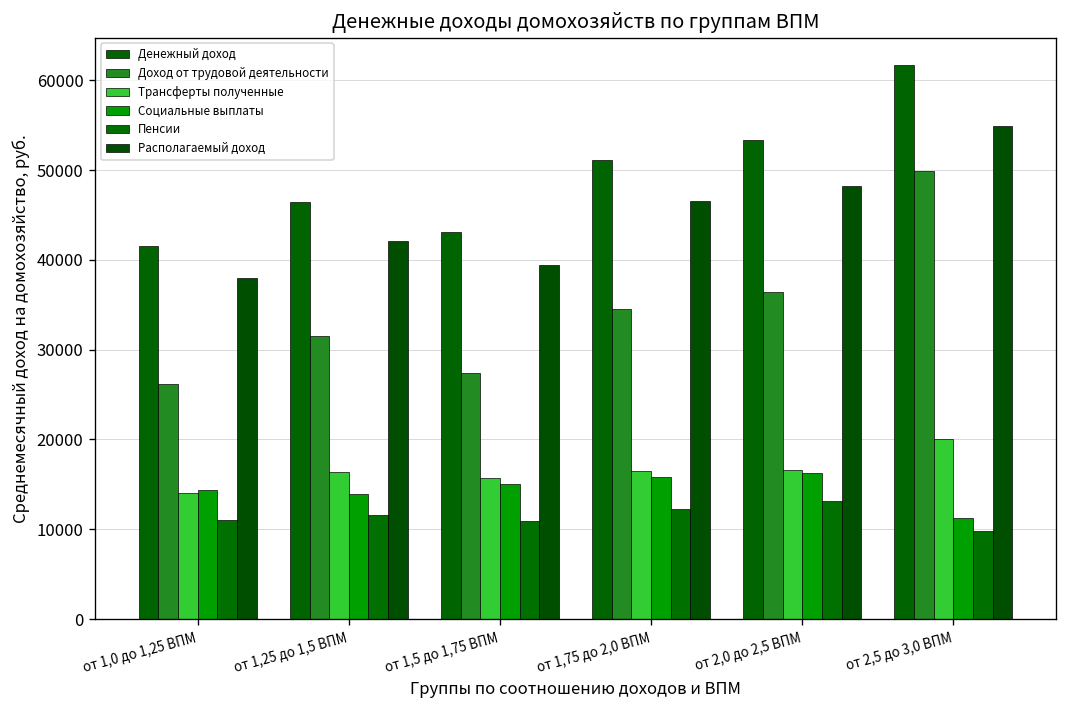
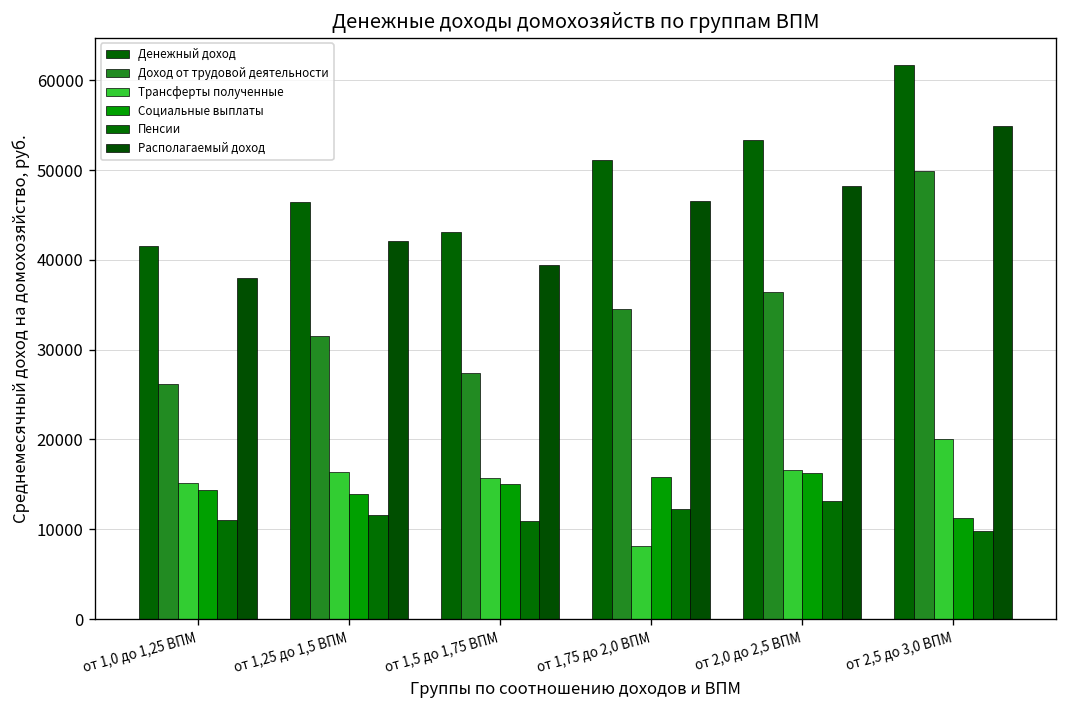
Трансферты полученные, от 1,0 до 1,25 ВПМ: 14000 -> 15000
Трансферты полученные, от 1,75 до 2,0 ВПМ: 16000 -> 8000
